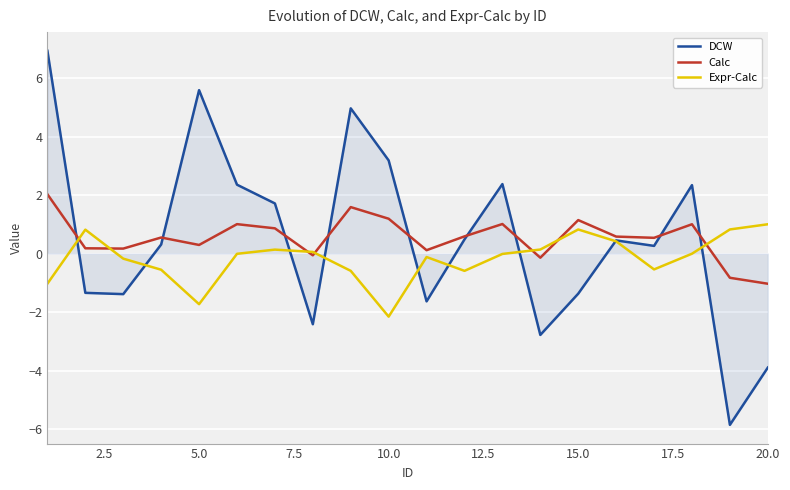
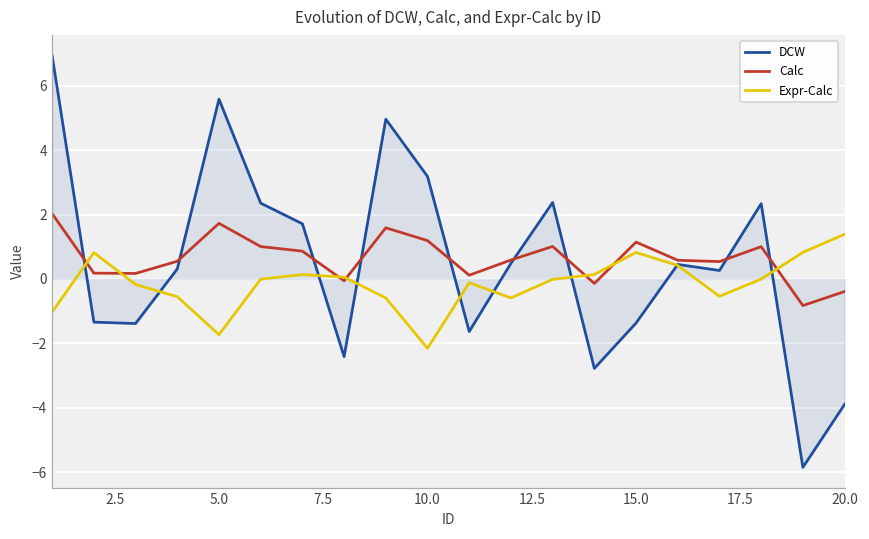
Calc, 5.0: 0.3 -> 1.7
Calc, 20.0: -1.0 -> -0.4
Expr-Calc, 20.0: 1.0 -> 1.4
